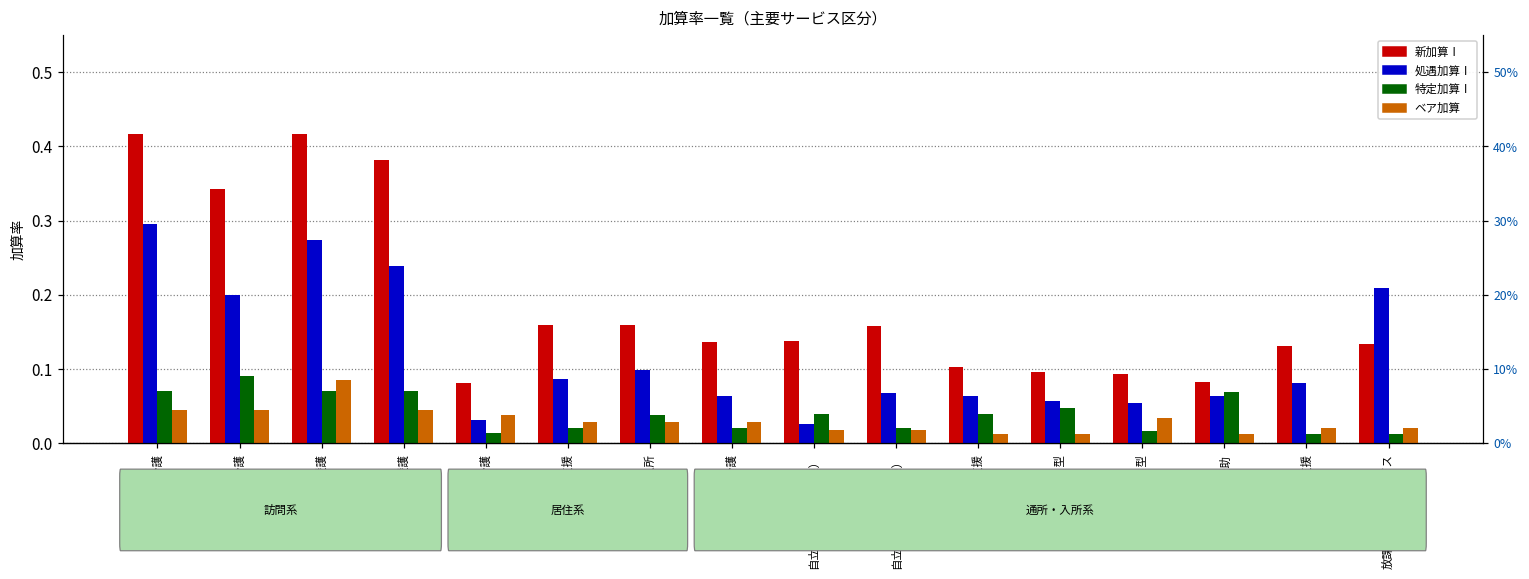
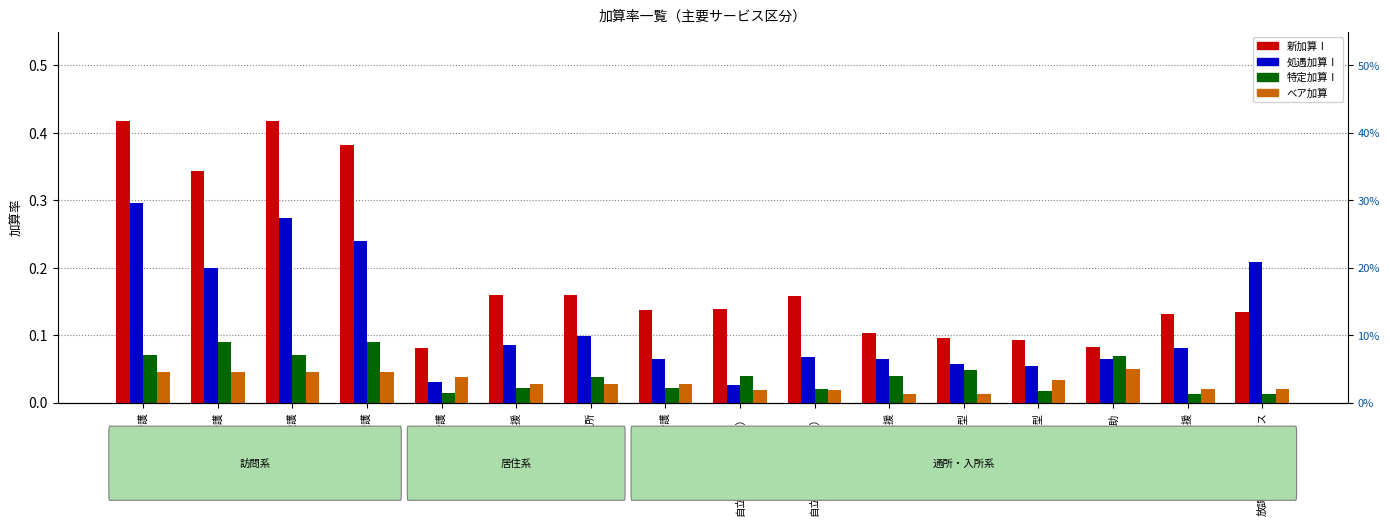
ベア加算, 同行援護: 0.09 -> 0.05
特定加算Ⅰ, 行動援護: 0.07 -> 0.09
ベア加算, 自立生活援助: 0.01 -> 0.05
